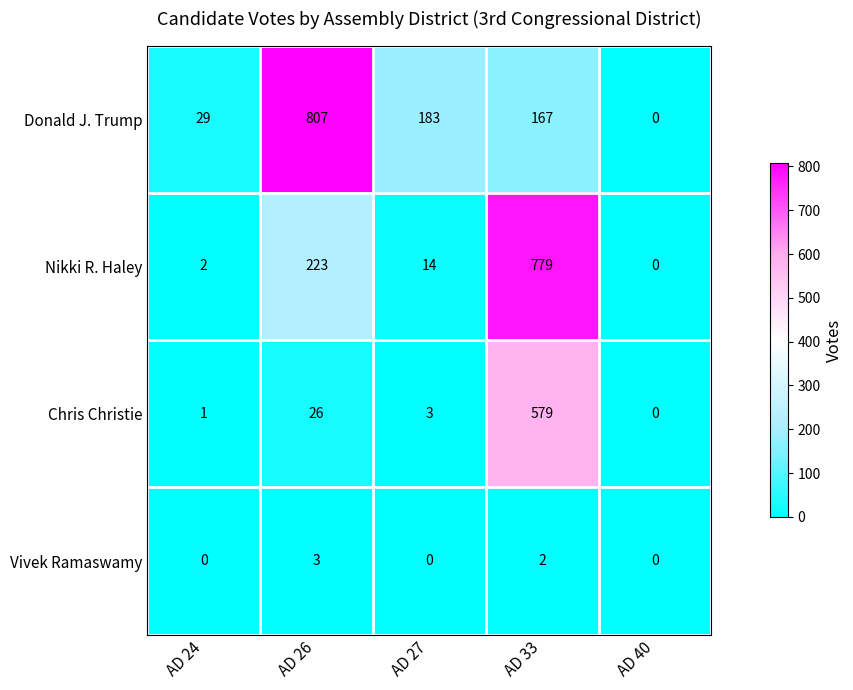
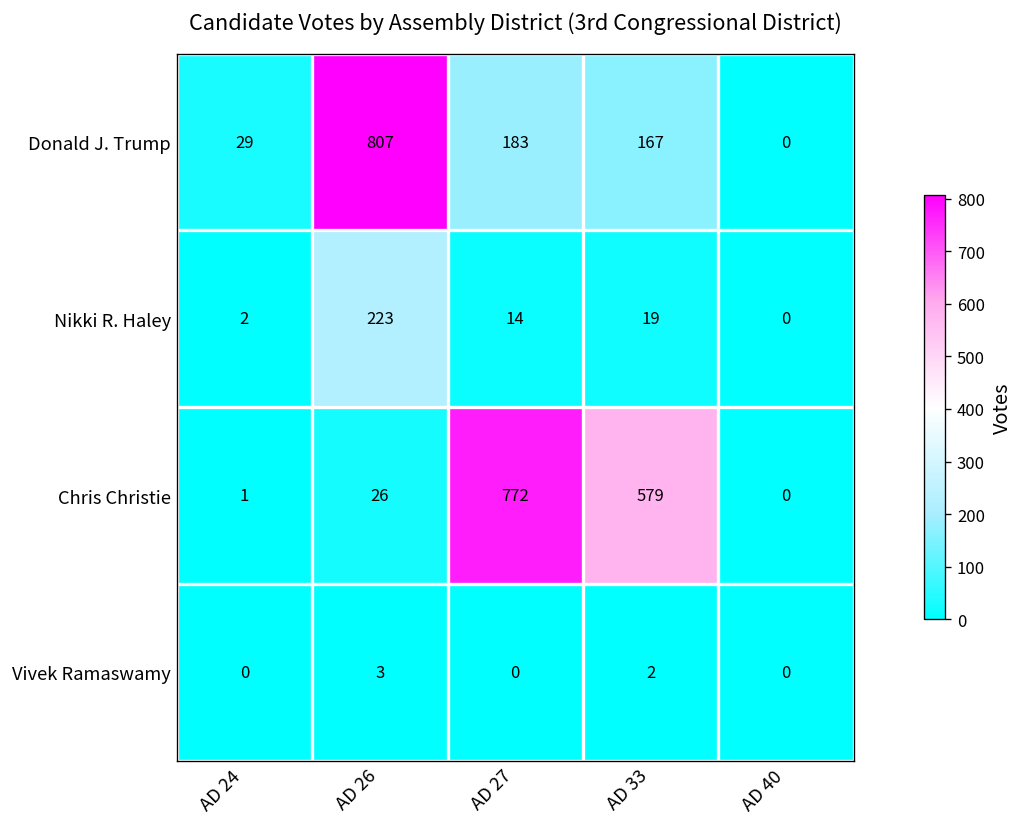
Nikki R. Haley, AD 33: 779 -> 19
Chris Christie, AD 27: 3 -> 772
